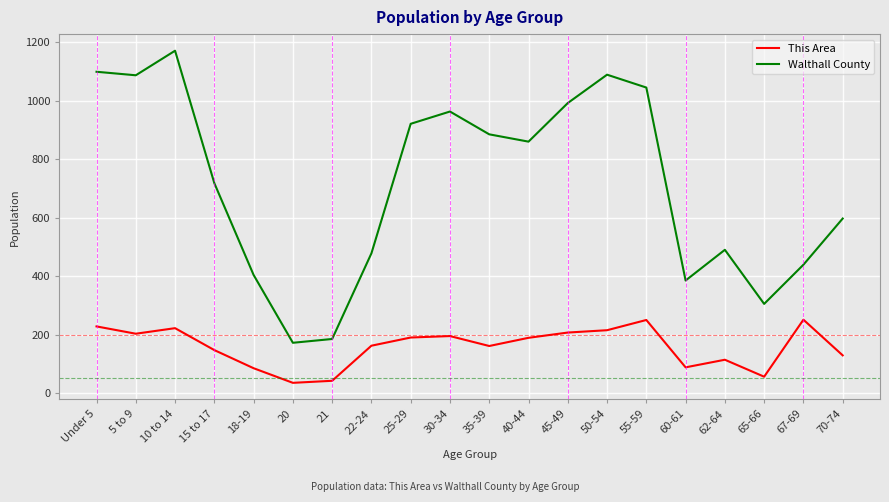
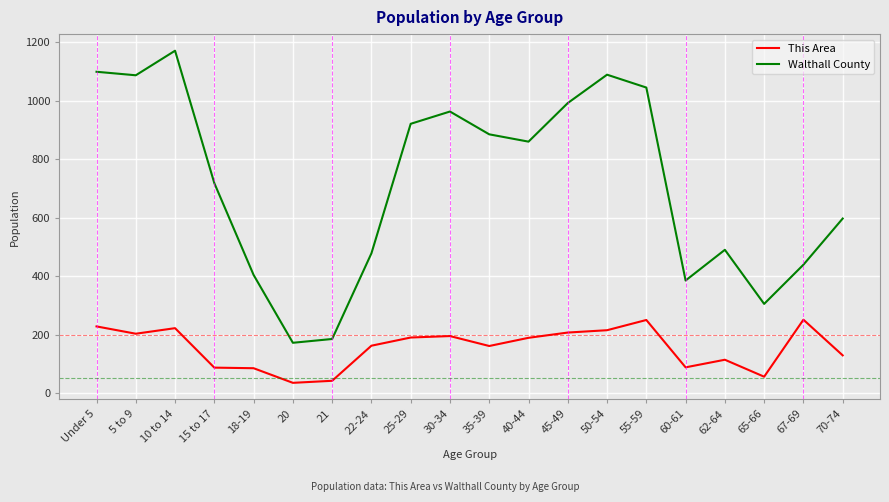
This Area, 15 to 17: 150 -> 90
